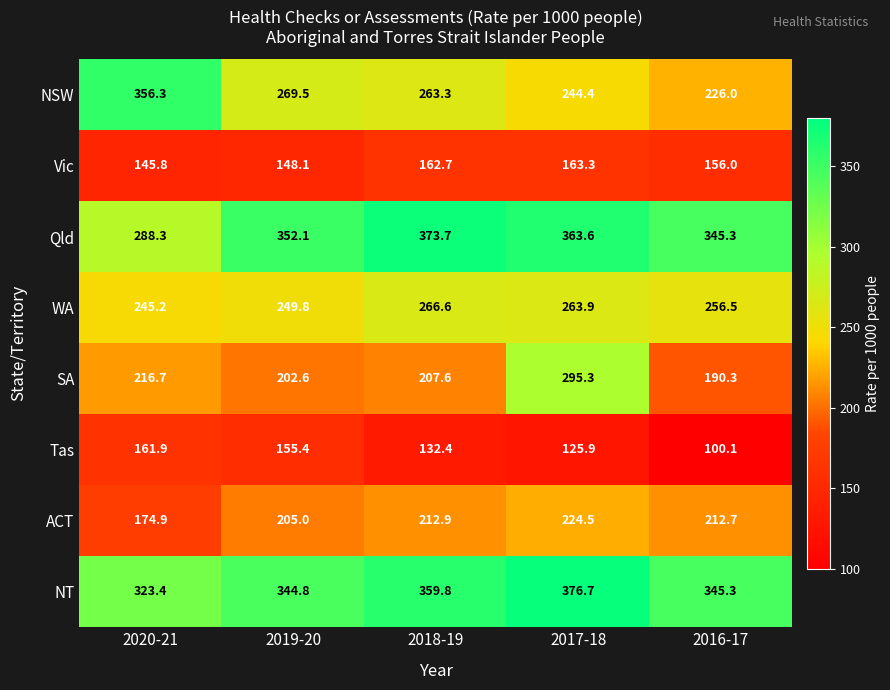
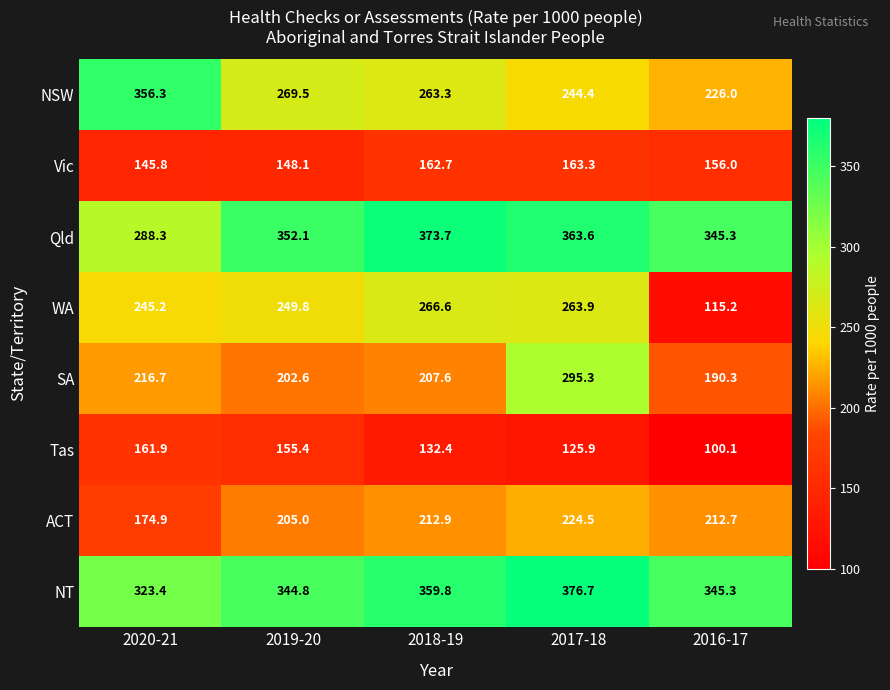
WA, 2016-17: 256.5 -> 115.2
